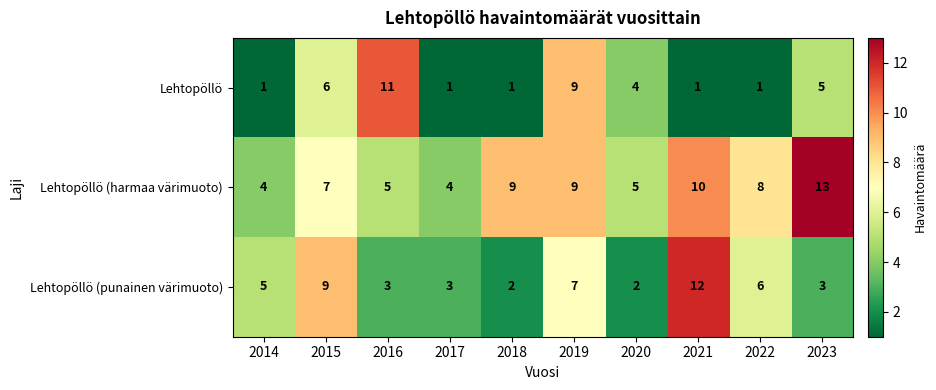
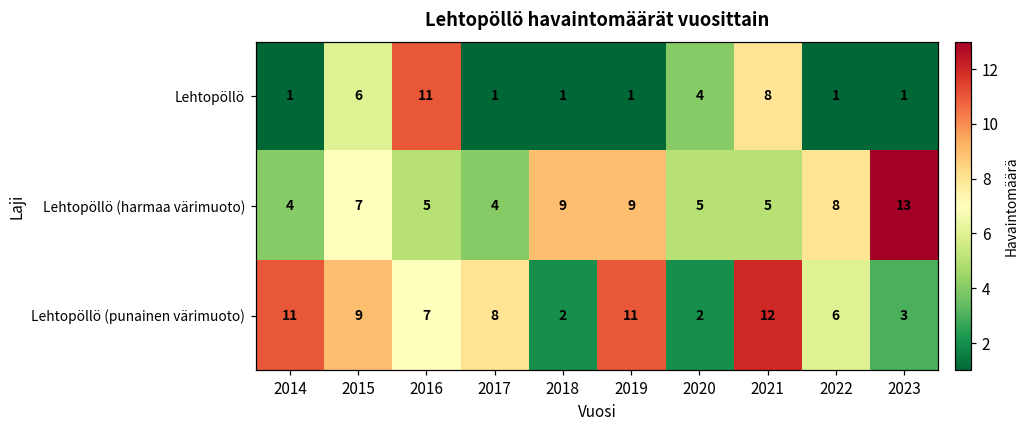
Lehtopöllö, 2019: 9 -> 1
Lehtopöllö, 2021: 1 -> 8
Lehtopöllö, 2023: 5 -> 1
Lehtopöllö (harmaa värimuoto), 2021: 10 -> 5
Lehtopöllö (punainen värimuoto), 2014: 5 -> 11
Lehtopöllö (punainen värimuoto), 2016: 3 -> 7
Lehtopöllö (punainen värimuoto), 2017: 3 -> 8
Lehtopöllö (punainen värimuoto), 2019: 7 -> 11
